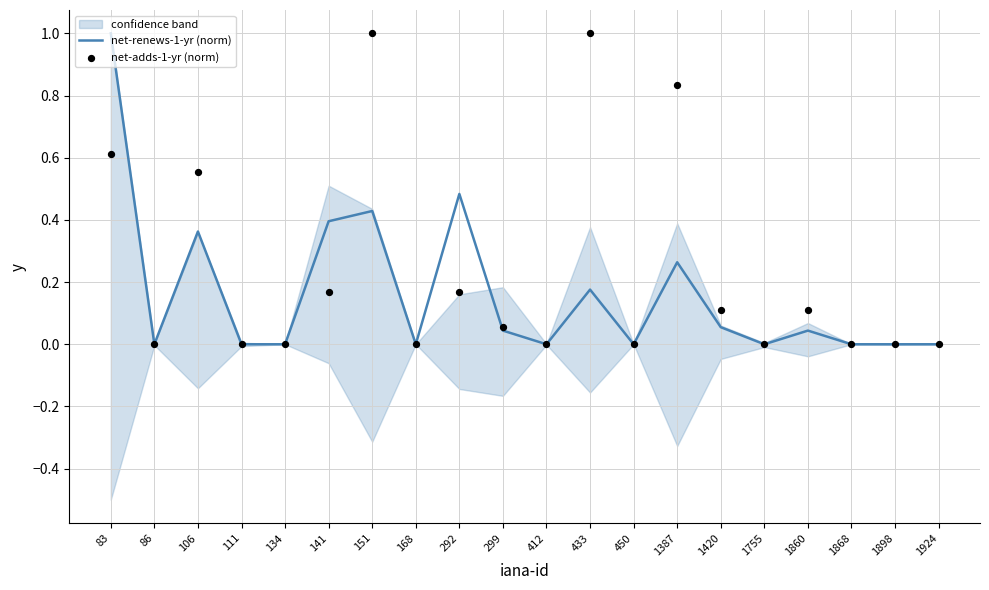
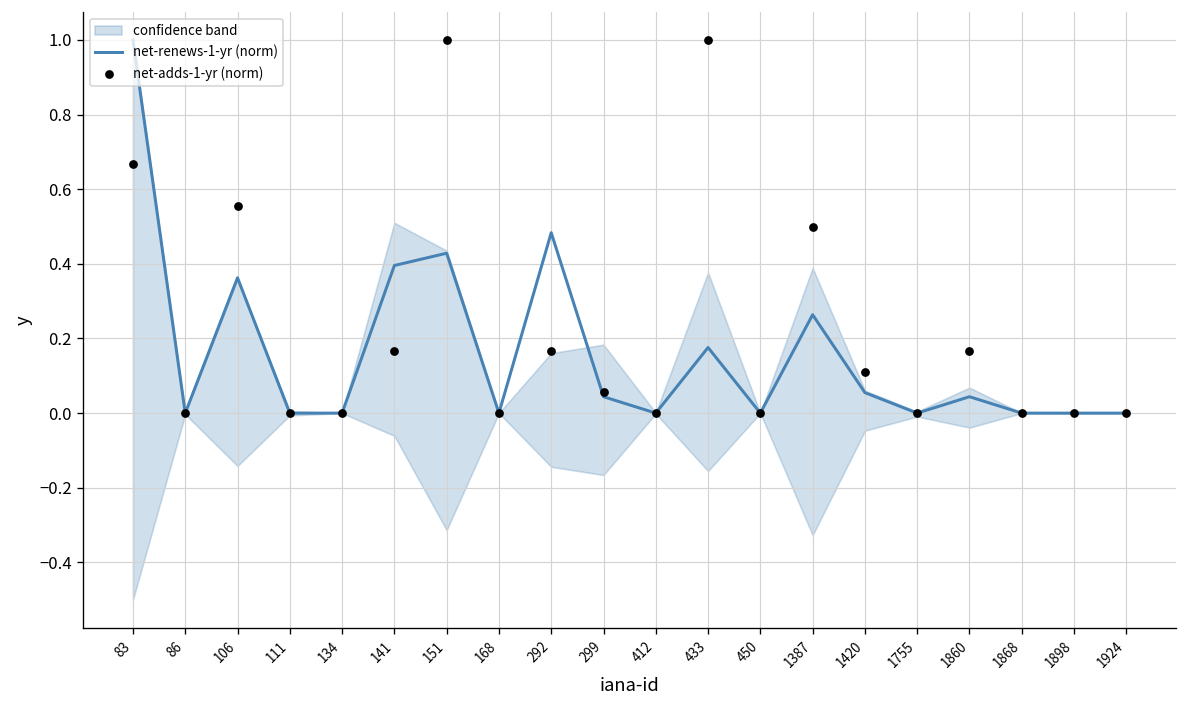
net-adds-1-yr (norm), 83: 0.61 -> 0.67
net-adds-1-yr (norm), 1387: 0.83 -> 0.50
net-adds-1-yr (norm), 1860: 0.11 -> 0.17
